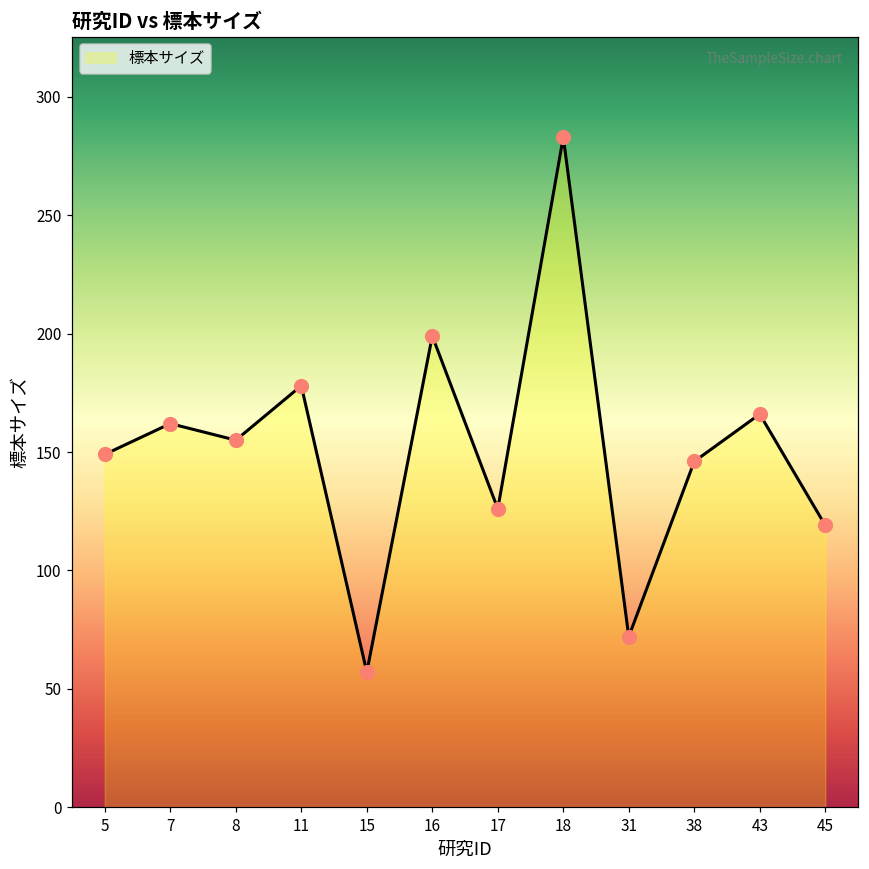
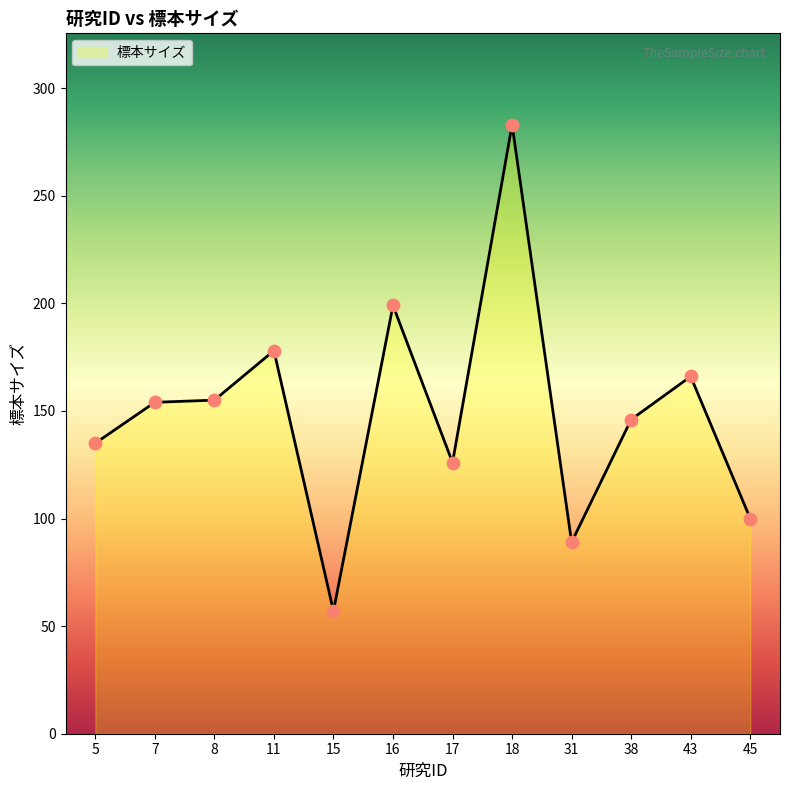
5: 149 -> 135
7: 162 -> 154
31: 72 -> 89
45: 119 -> 100
